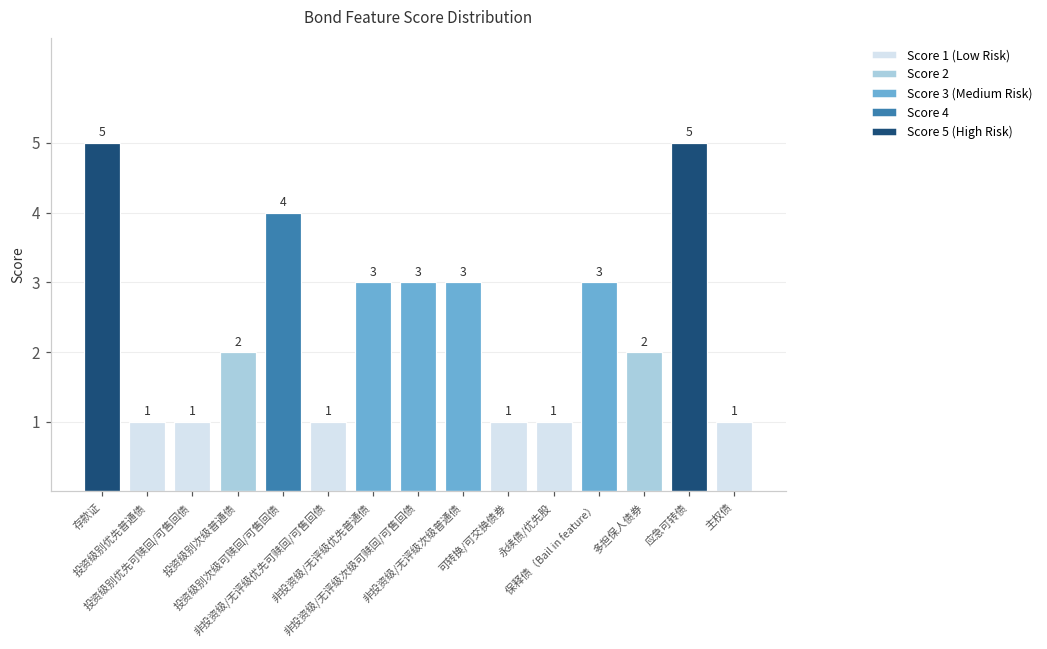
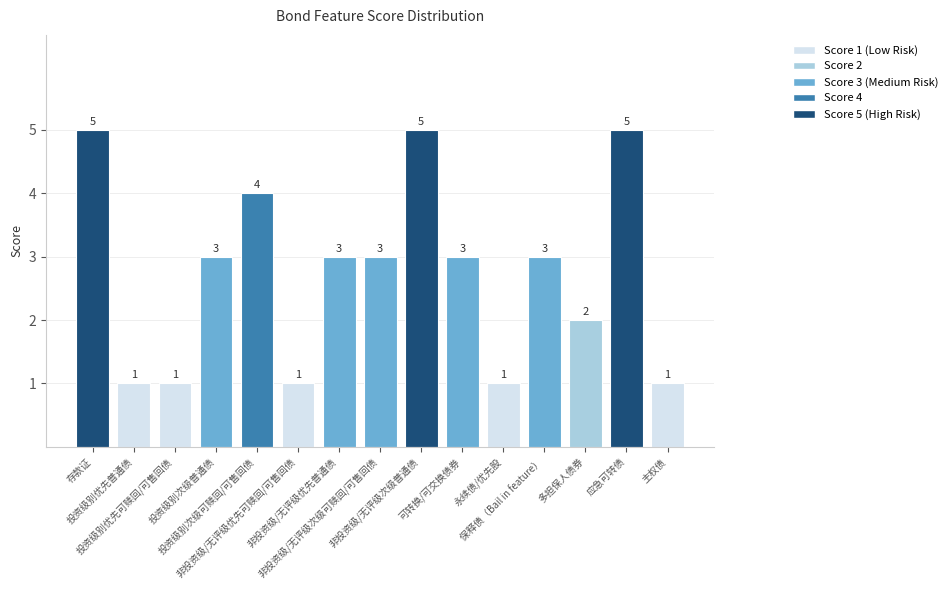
投资级别次级普通债: 2 -> 3
非投资级/无评级次级普通债: 3 -> 5
可转换/可交换债券: 1 -> 3
